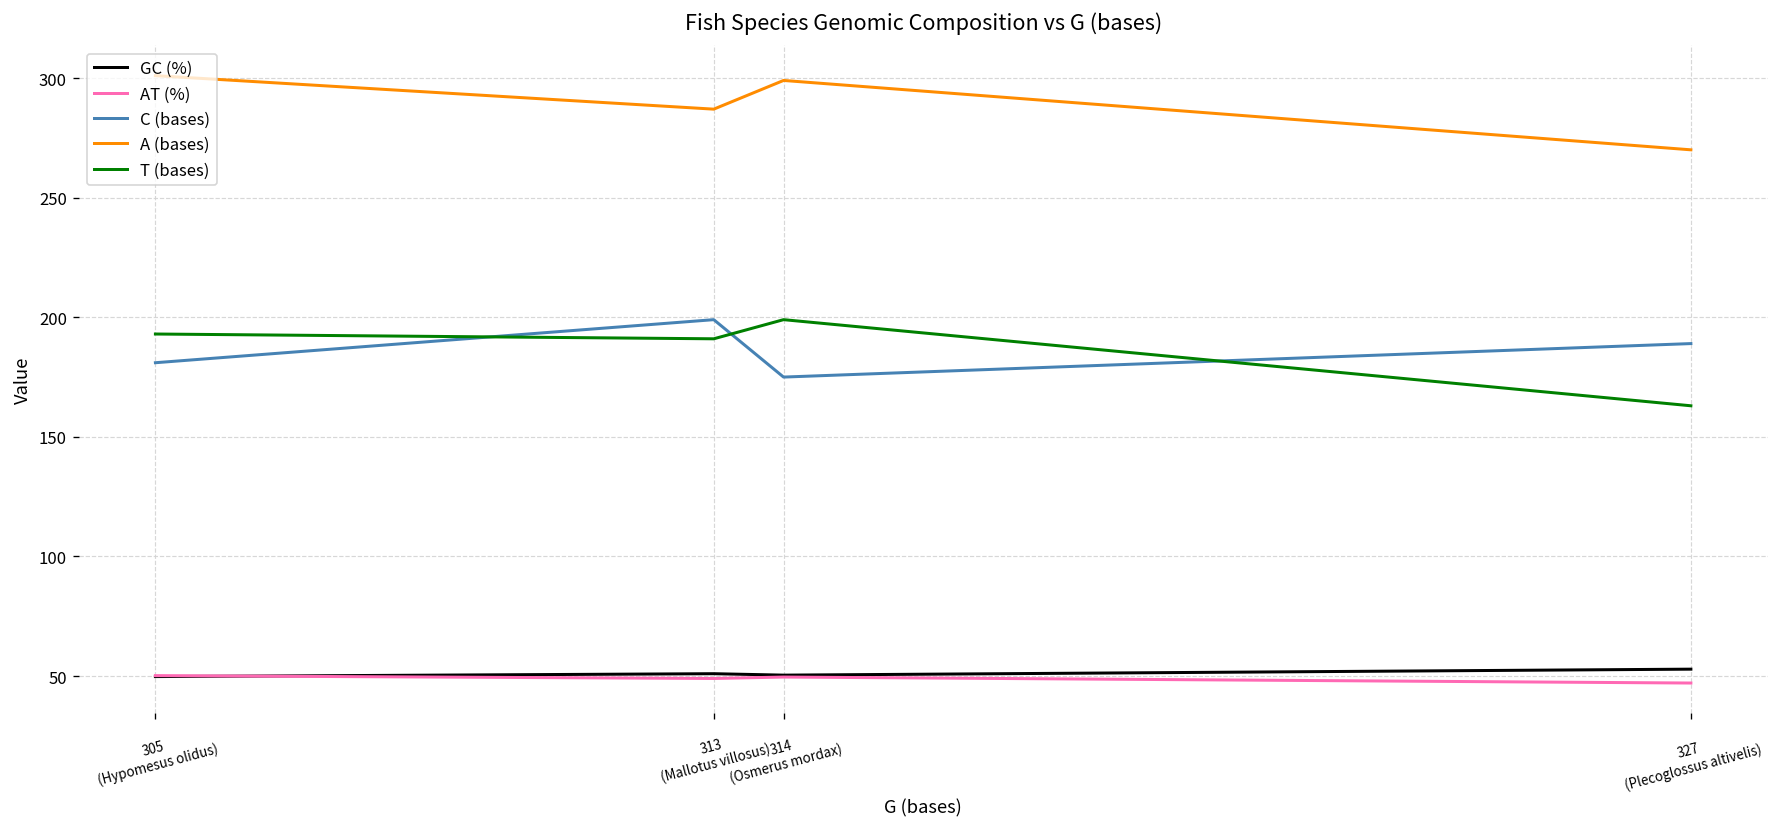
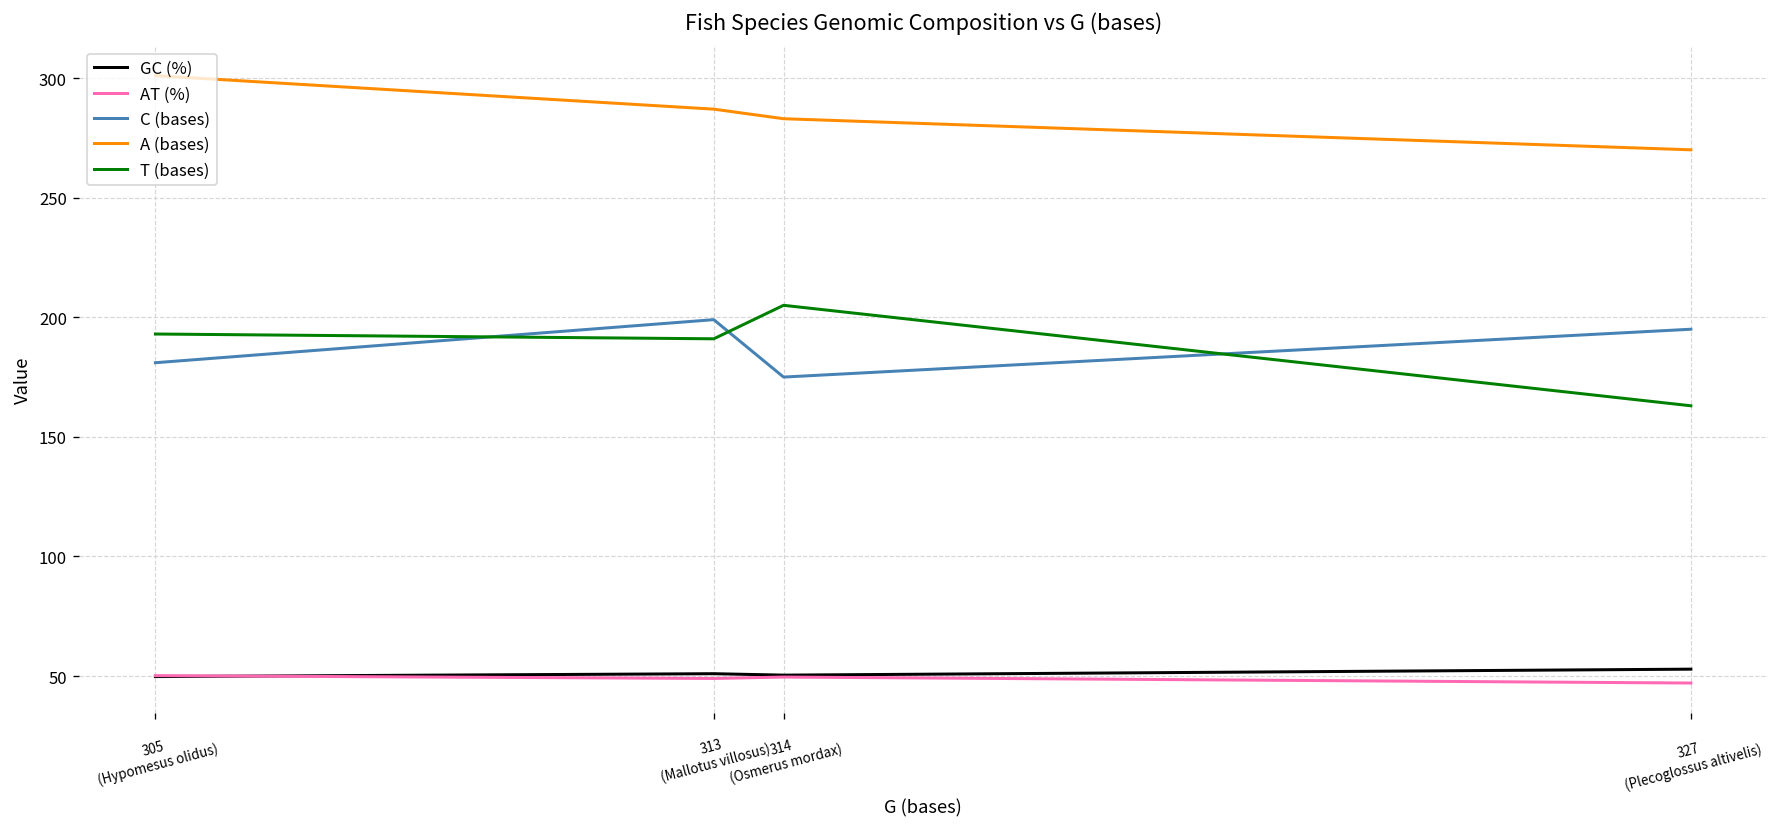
A (bases), 314 (Osmerus mordax): 299 -> 283
T (bases), 314 (Osmerus mordax): 199 -> 205
C (bases), 327 (Plecoglossus altivelis): 189 -> 195
